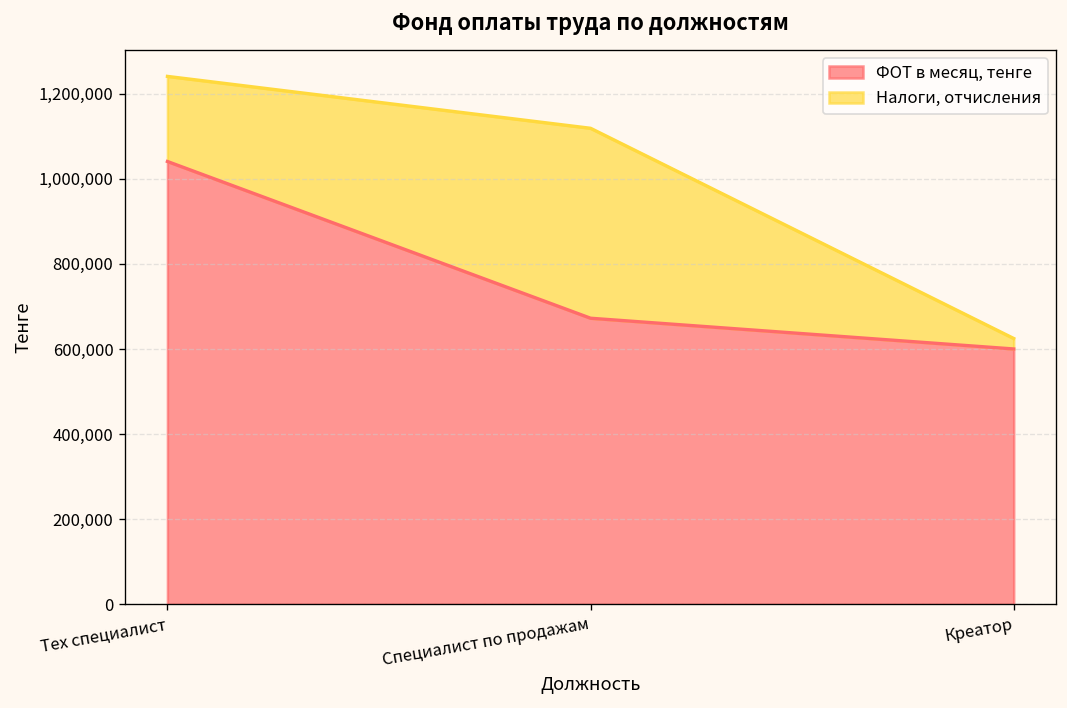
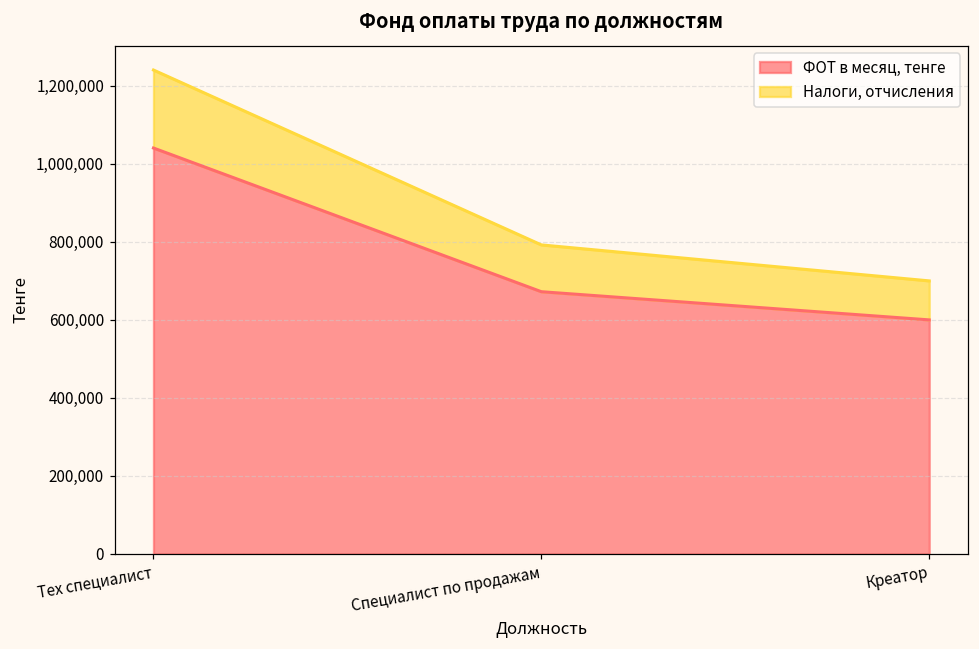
Налоги, отчисления, Специалист по продажам: 450,000 -> 120,000
Налоги, отчисления, Креатор: 20,000 -> 100,000
